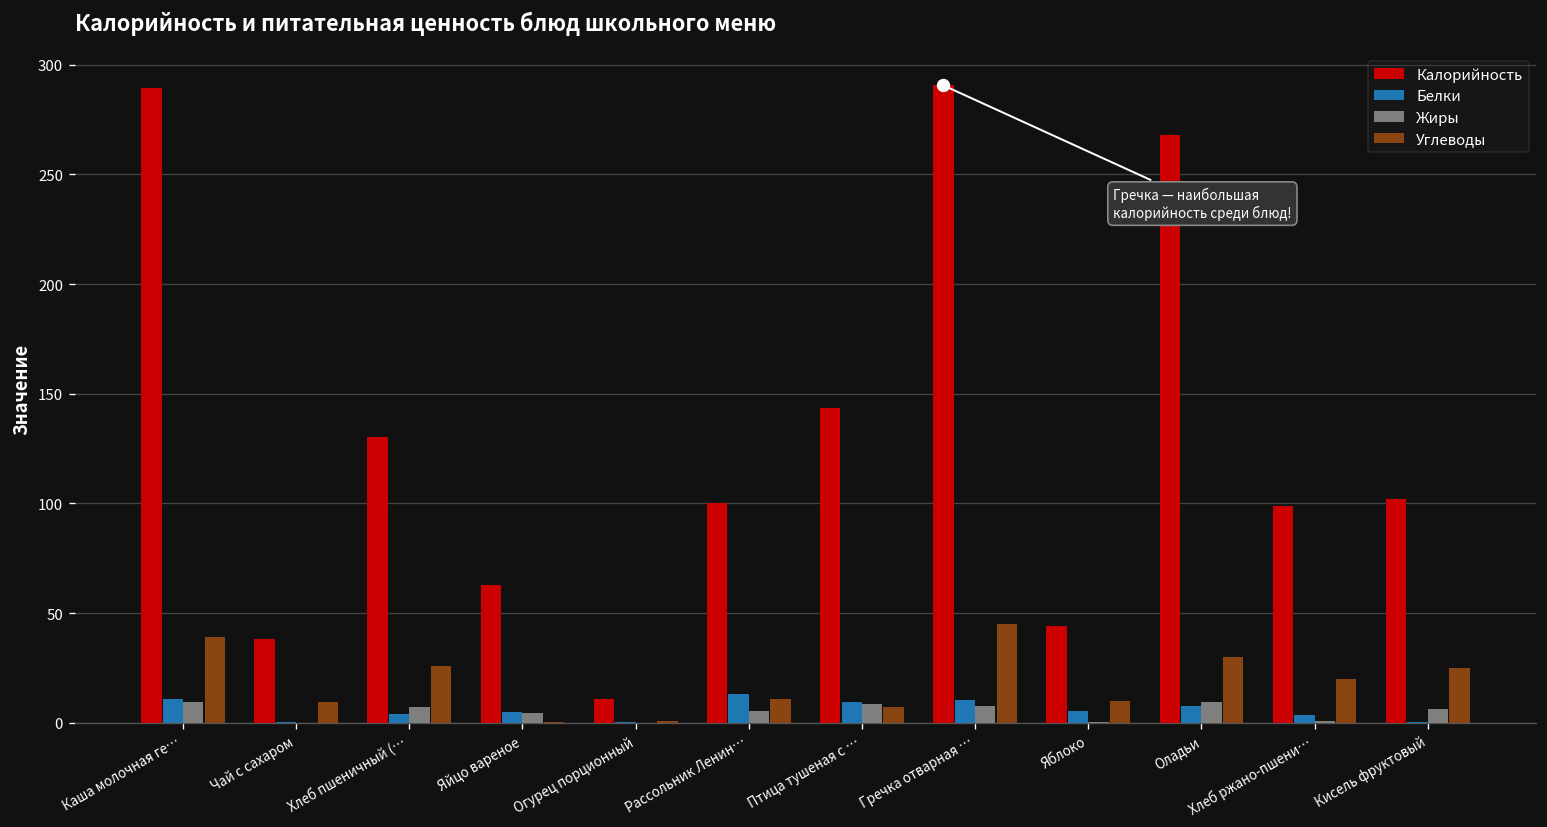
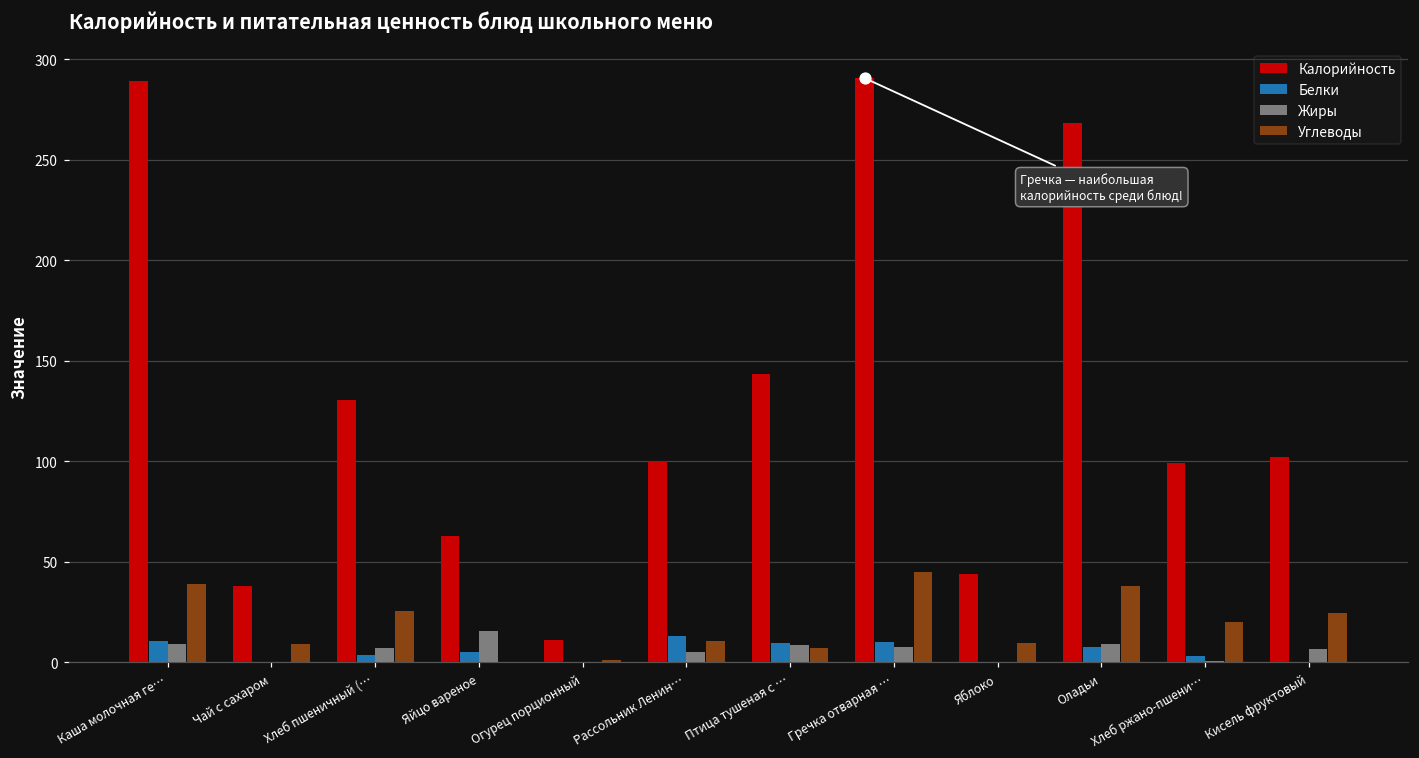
Жиры, Яйцо вареное: 5 -> 16
Белки, Яблоко: 6 -> 0
Углеводы, Оладьи: 30 -> 38
